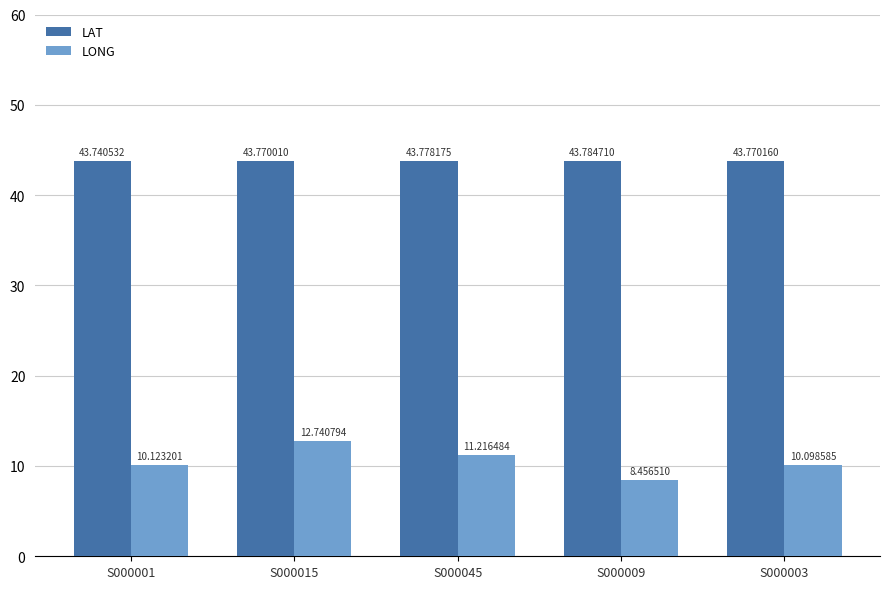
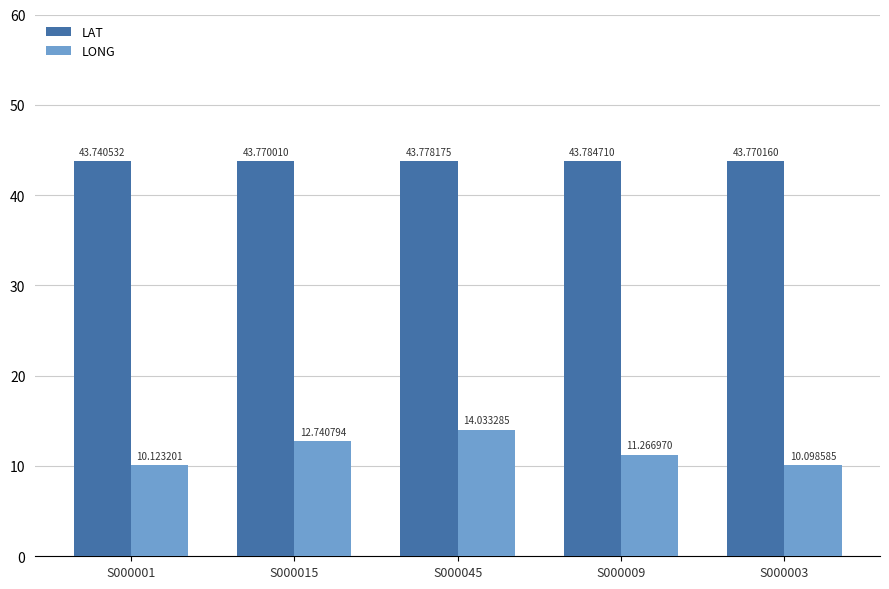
LONG, S000045: 11.216484 -> 14.033285
LONG, S000009: 8.456510 -> 11.266970
